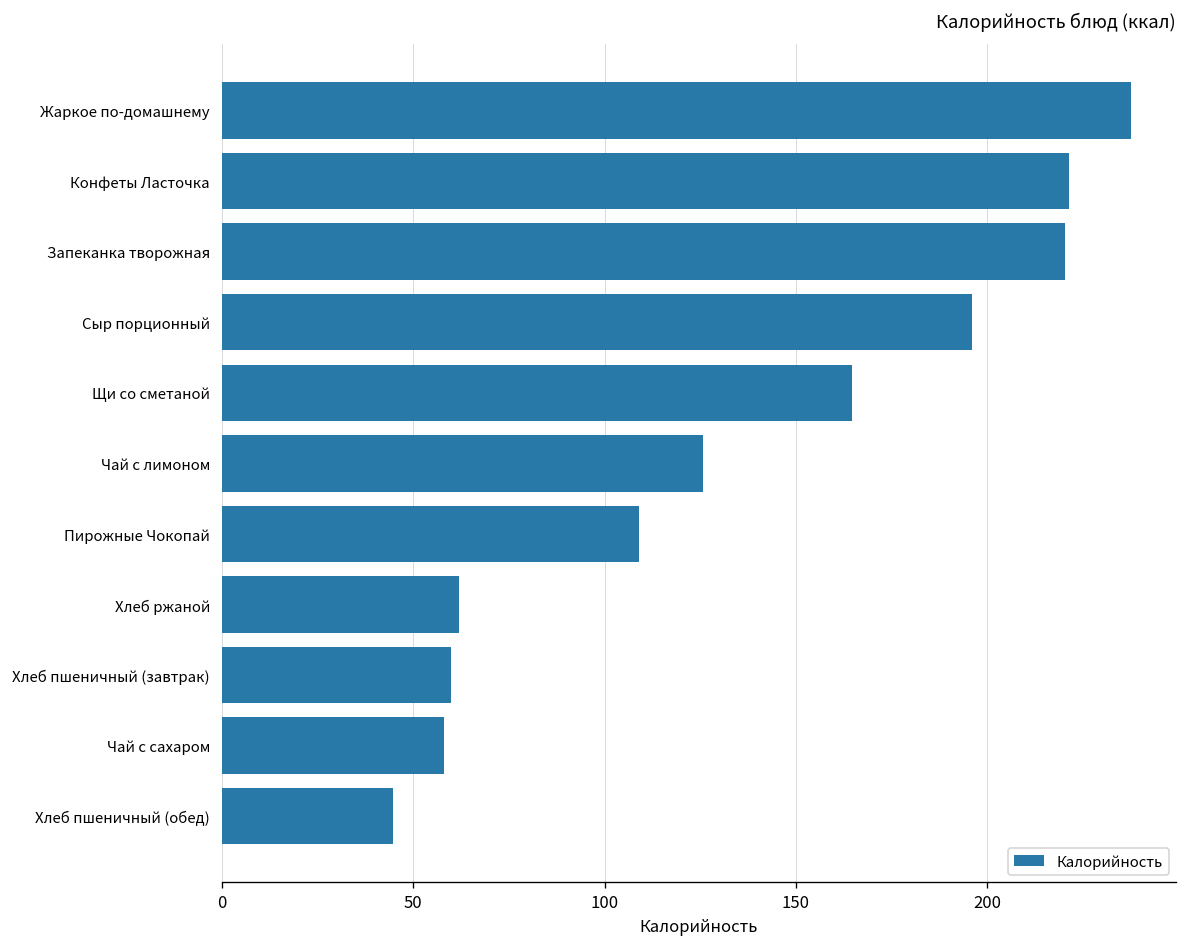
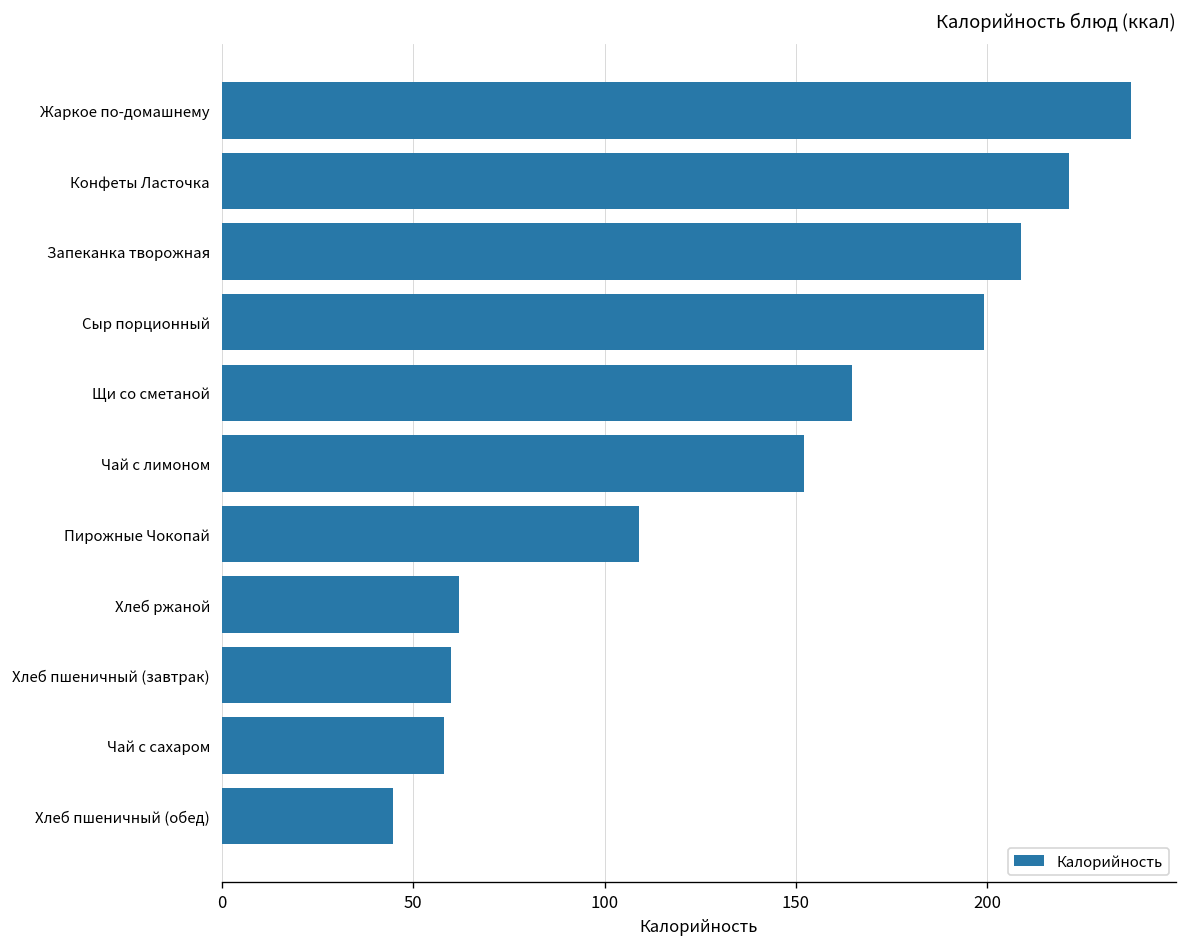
Запеканка творожная: 220 -> 209
Сыр порционный: 196 -> 199
Чай с лимоном: 126 -> 152
